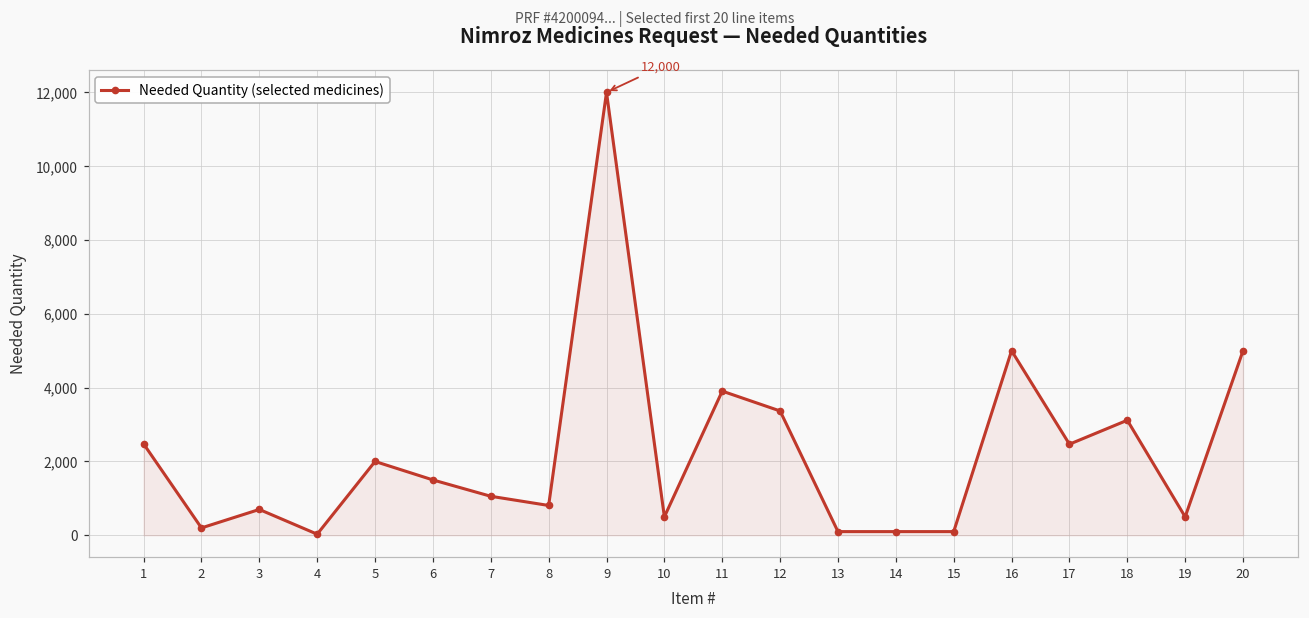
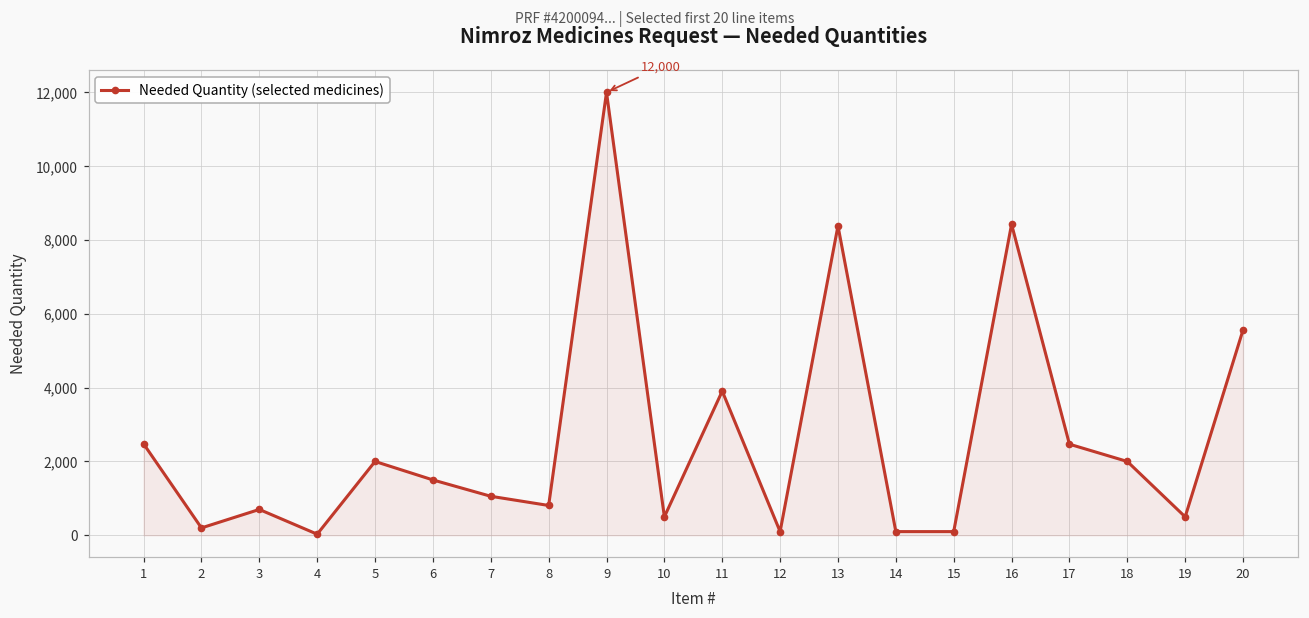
12: 3,400 -> 100
13: 100 -> 8,400
16: 5,000 -> 8,400
18: 3,100 -> 2,000
20: 5,000 -> 5,600
